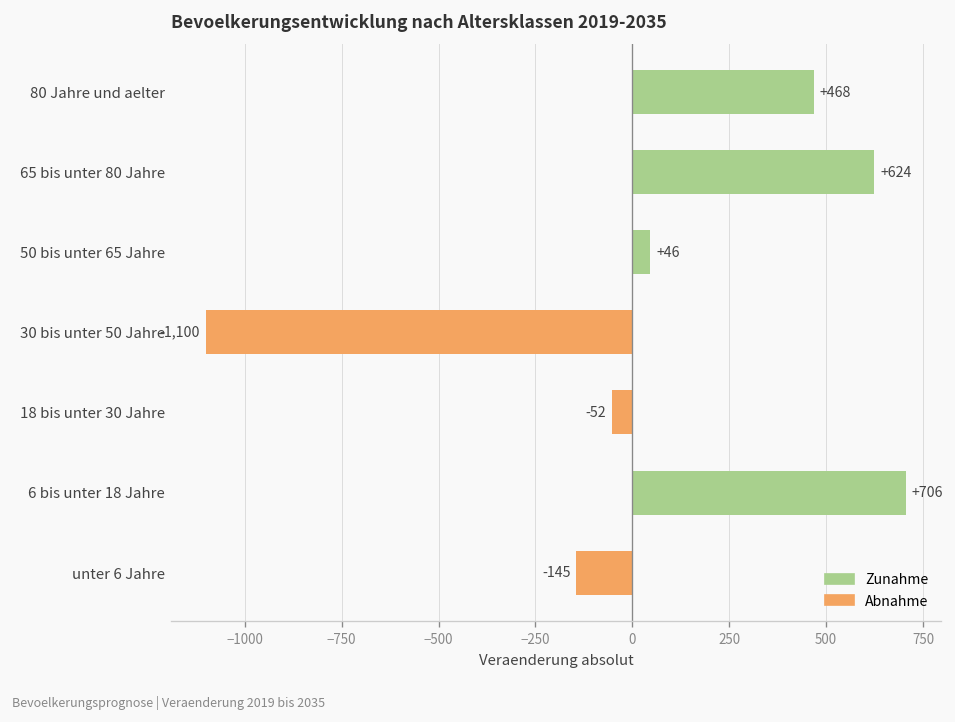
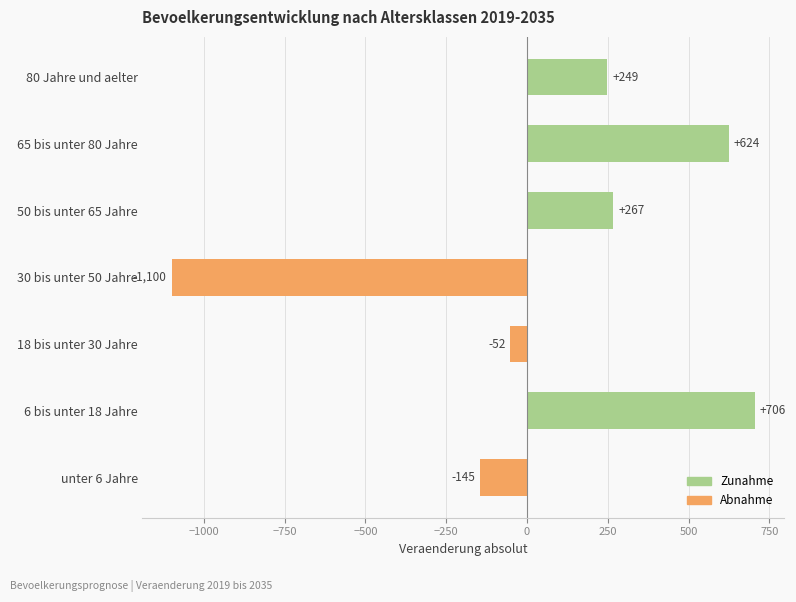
80 Jahre und aelter: +468 -> +249
50 bis unter 65 Jahre: +46 -> +267
